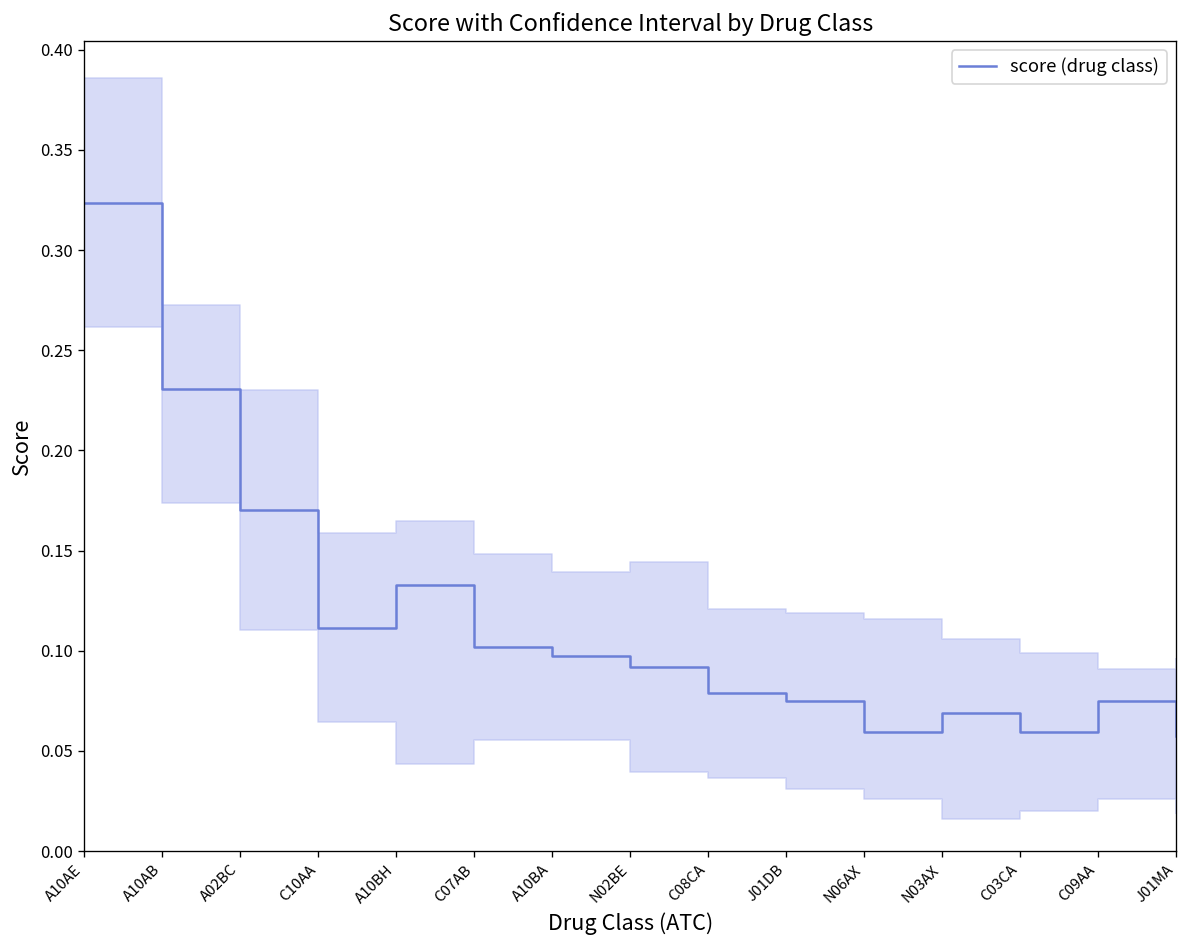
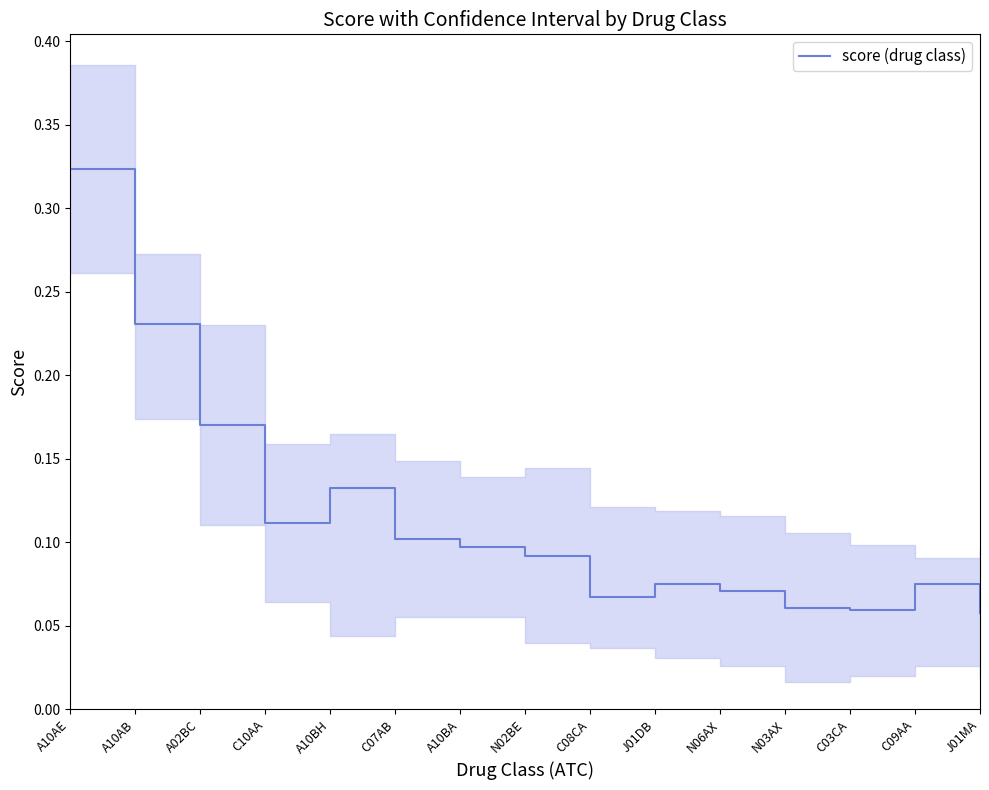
score (drug class), C08CA: 0.079 -> 0.067
score (drug class), N06AX: 0.060 -> 0.071
score (drug class), N03AX: 0.069 -> 0.061
